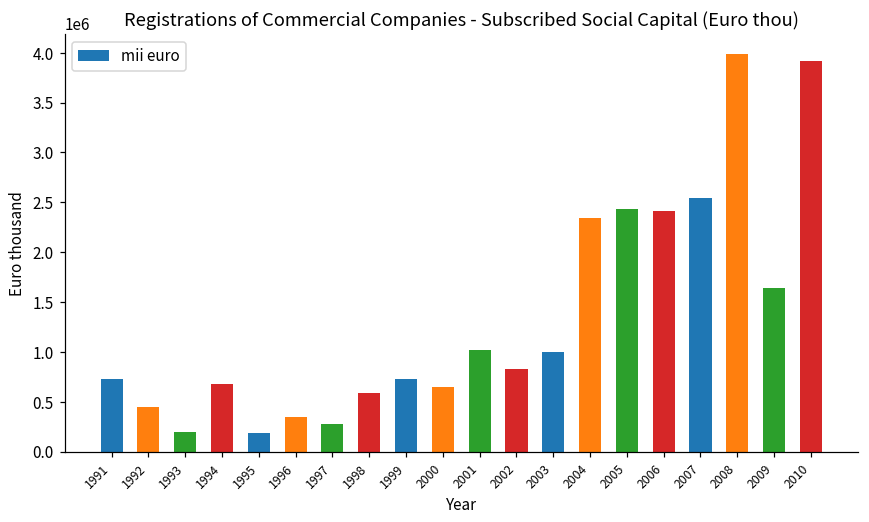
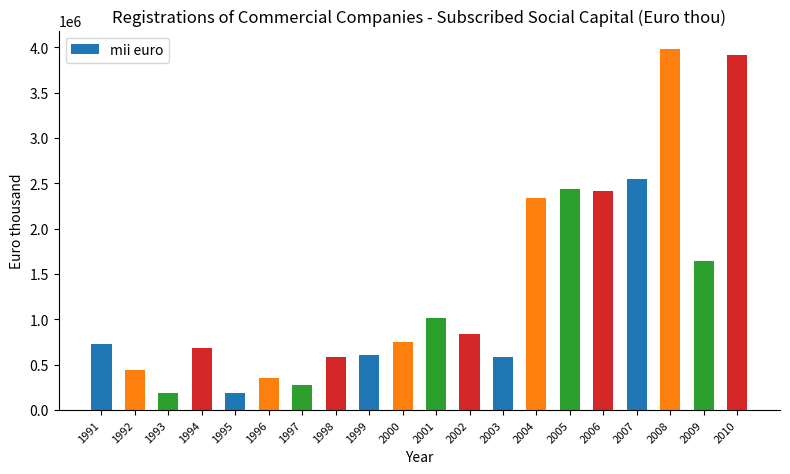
1999: 700000 -> 600000
2000: 600000 -> 700000
2003: 1000000 -> 600000
